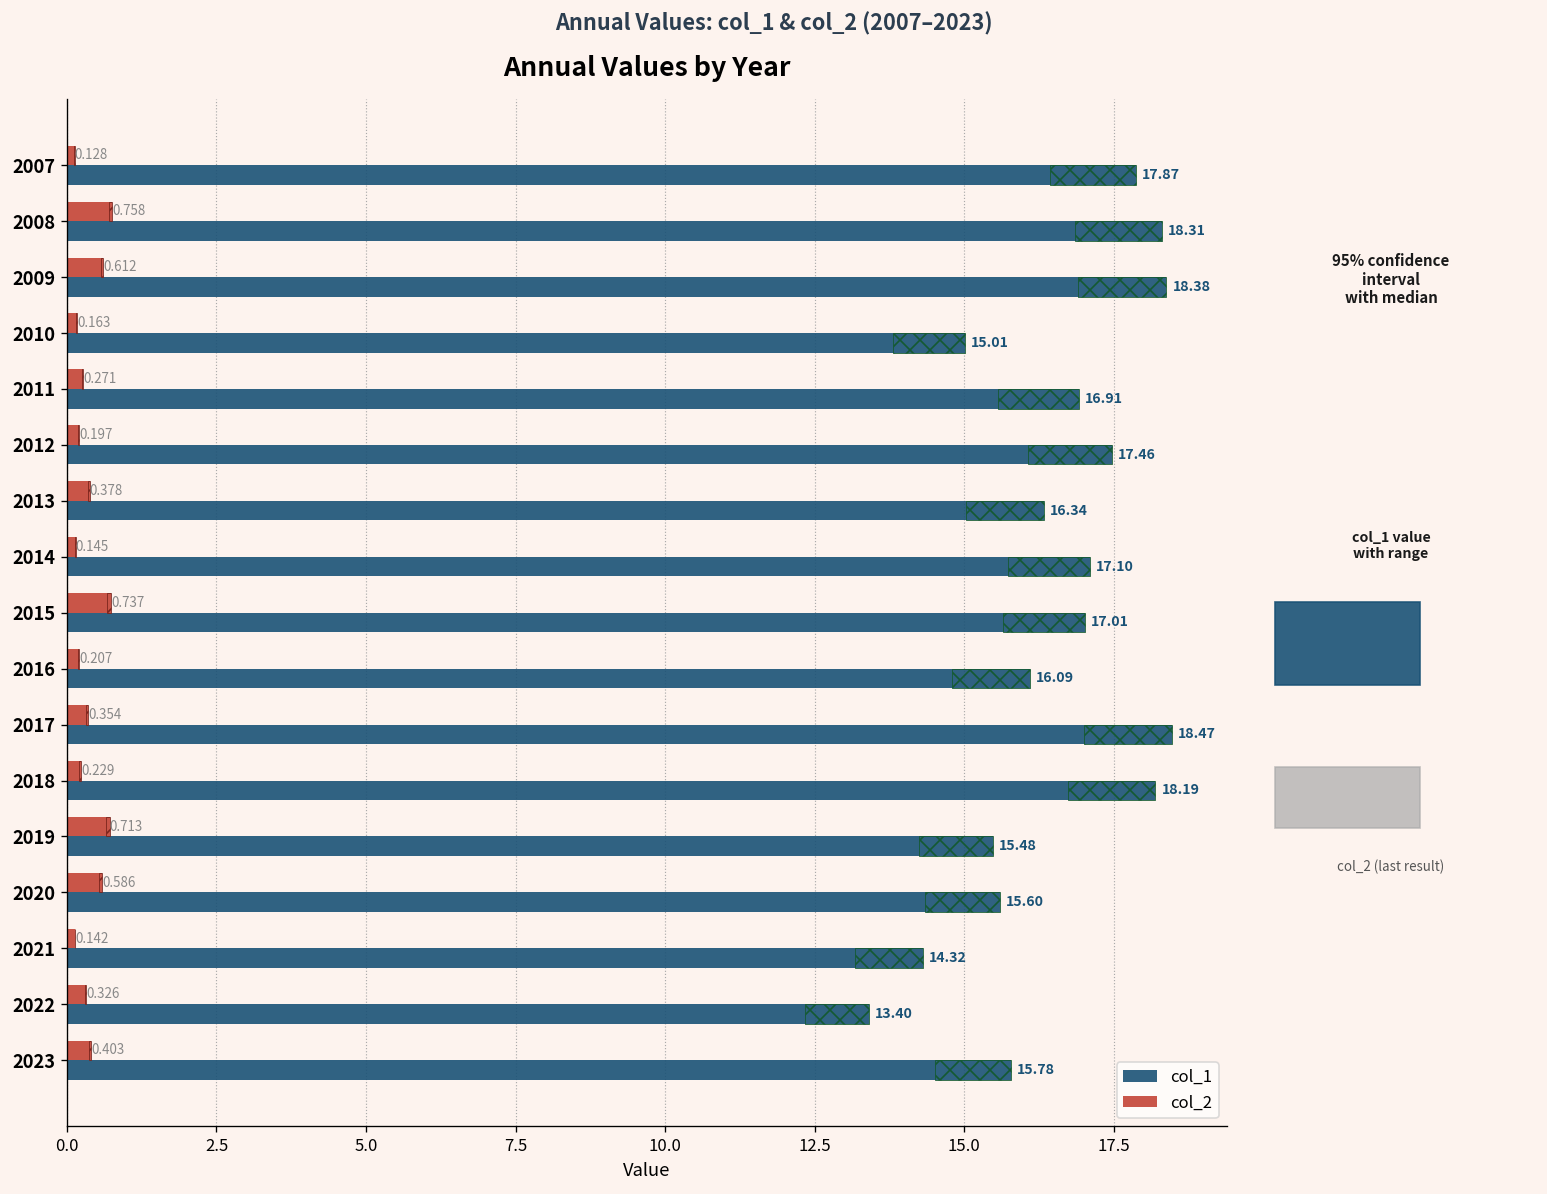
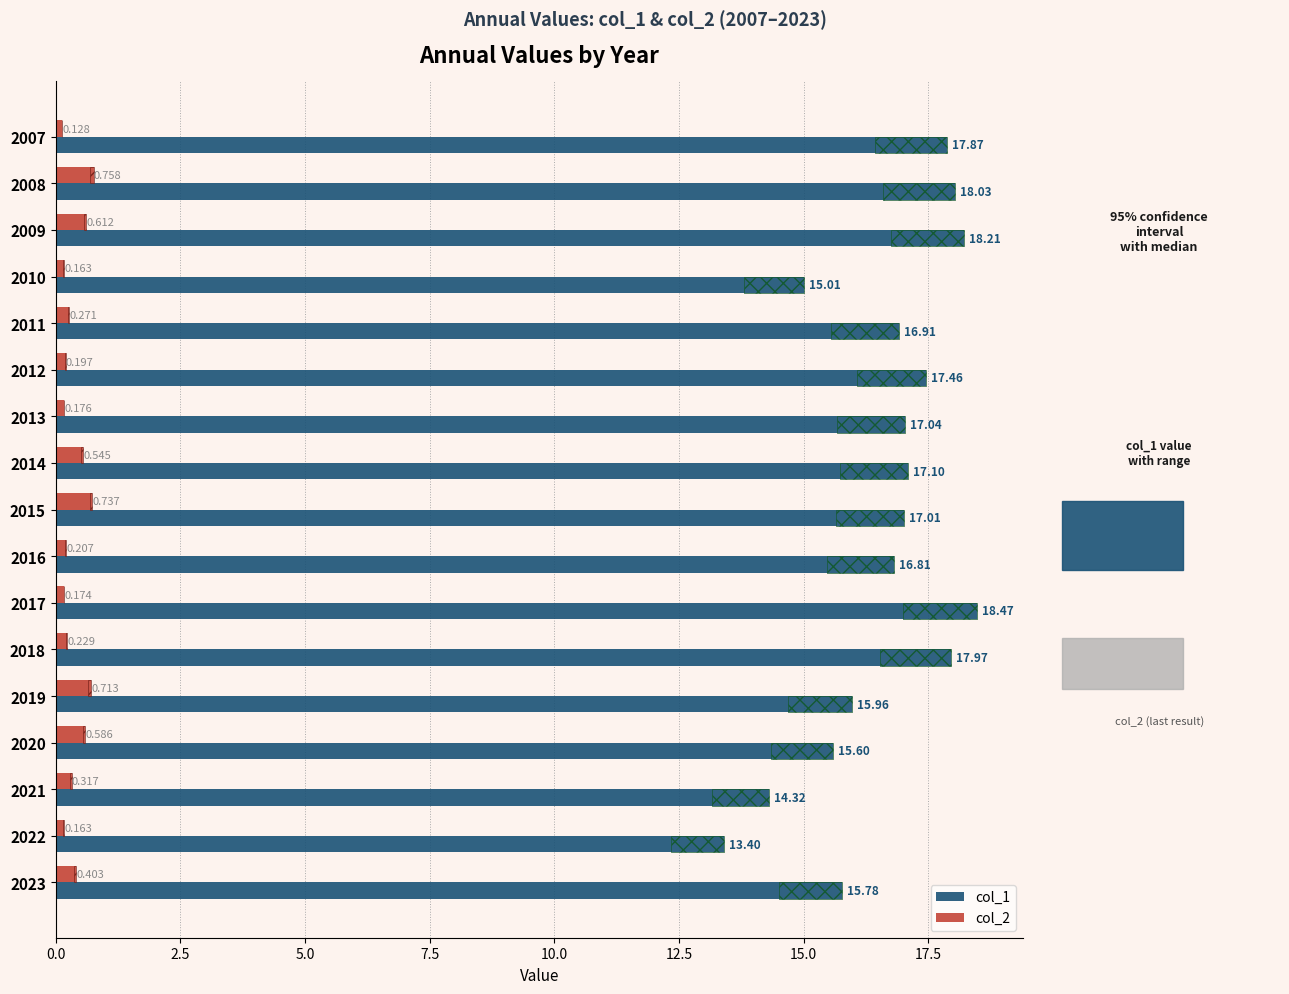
col_1, 2008: 18.31 -> 18.03
col_1, 2009: 18.38 -> 18.21
col_2, 2013: 0.378 -> 0.176
col_1, 2013: 16.34 -> 17.04
col_2, 2014: 0.145 -> 0.545
col_1, 2016: 16.09 -> 16.81
col_2, 2017: 0.354 -> 0.174
col_1, 2018: 18.19 -> 17.97
col_1, 2019: 15.48 -> 15.96
col_2, 2021: 0.142 -> 0.317
col_2, 2022: 0.326 -> 0.163
